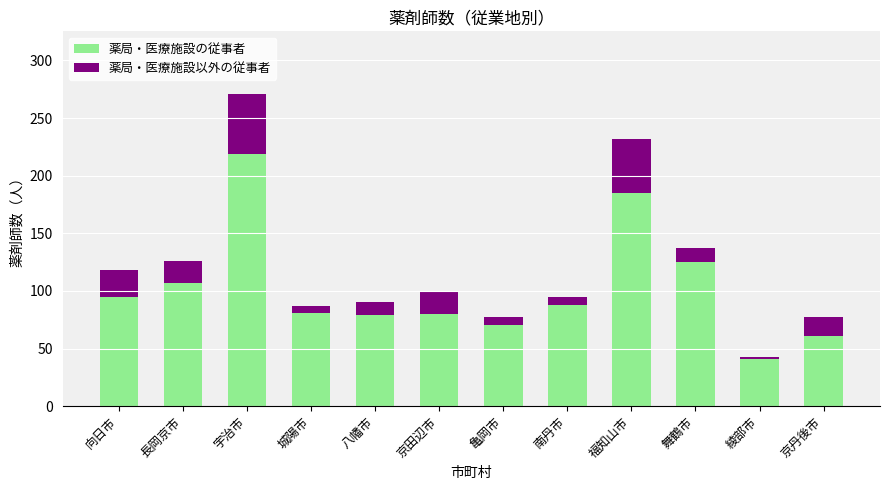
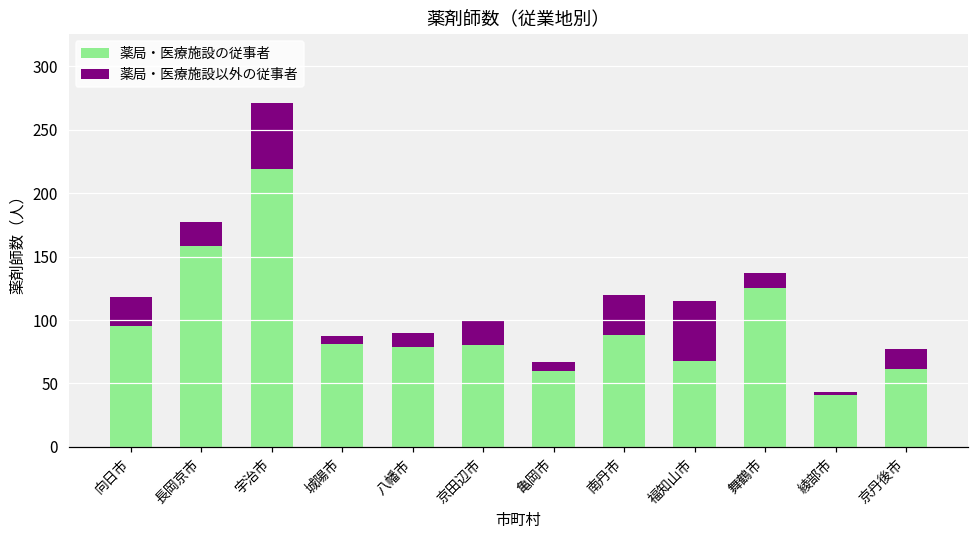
薬局・医療施設の従事者, 長岡京市: 107 -> 158
薬局・医療施設の従事者, 亀岡市: 70 -> 60
薬局・医療施設以外の従事者, 南丹市: 7 -> 32
薬局・医療施設の従事者, 福知山市: 185 -> 68
